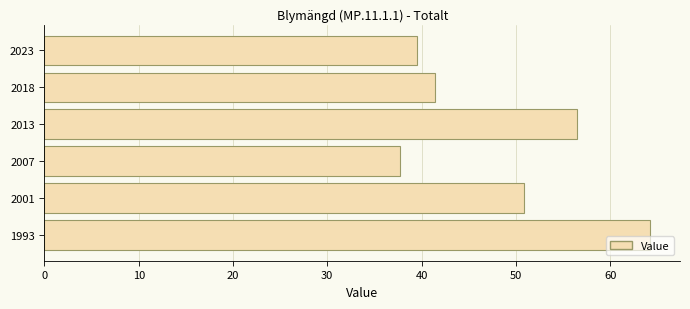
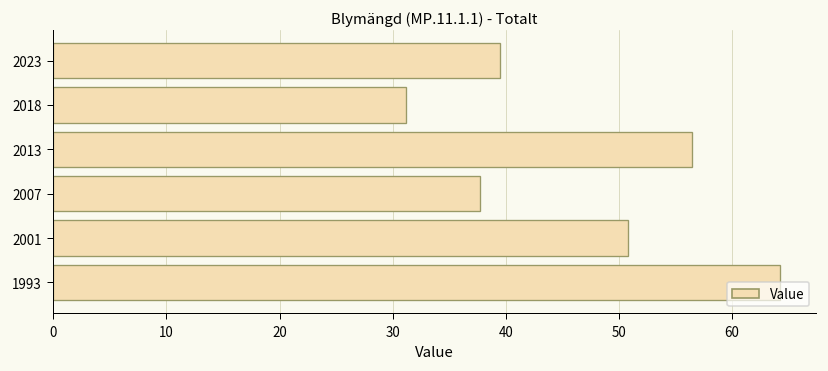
2018: 41 -> 31
